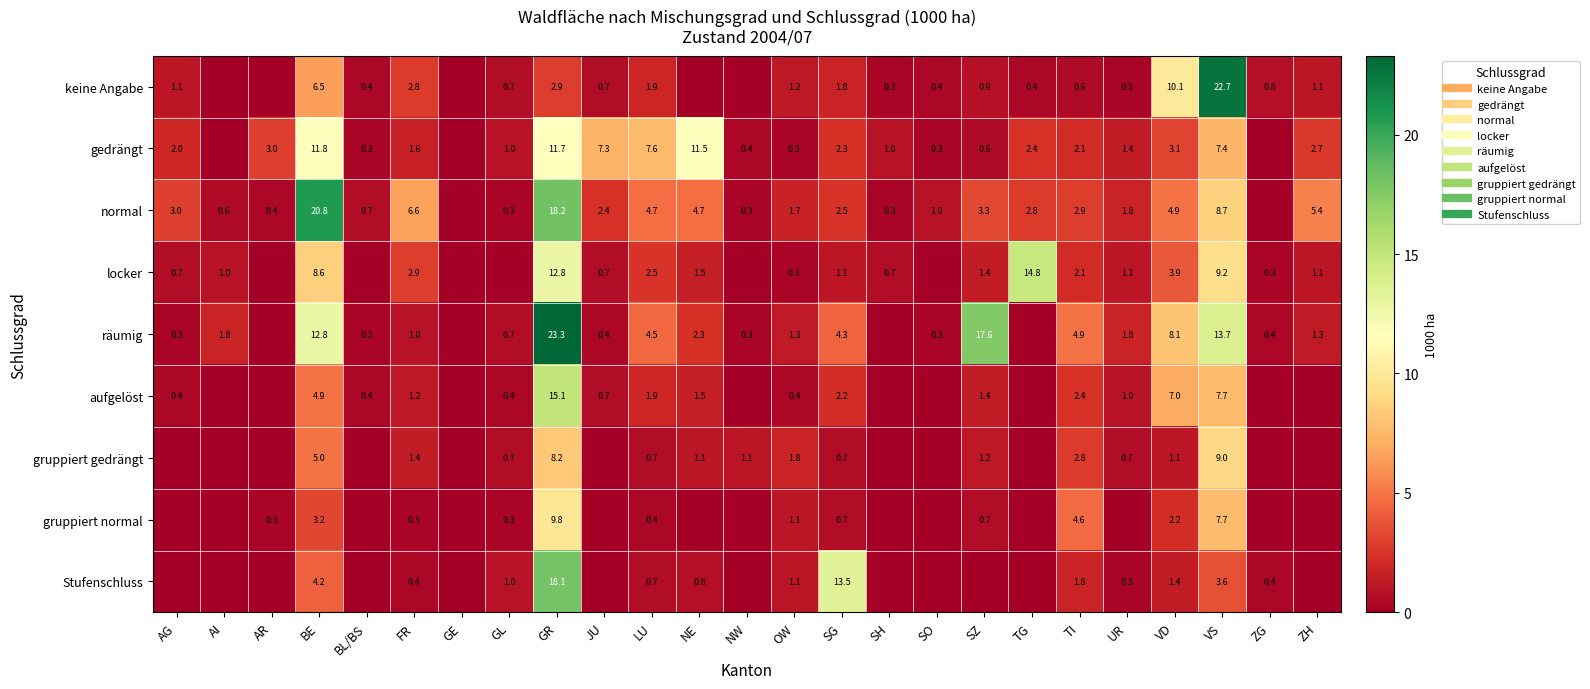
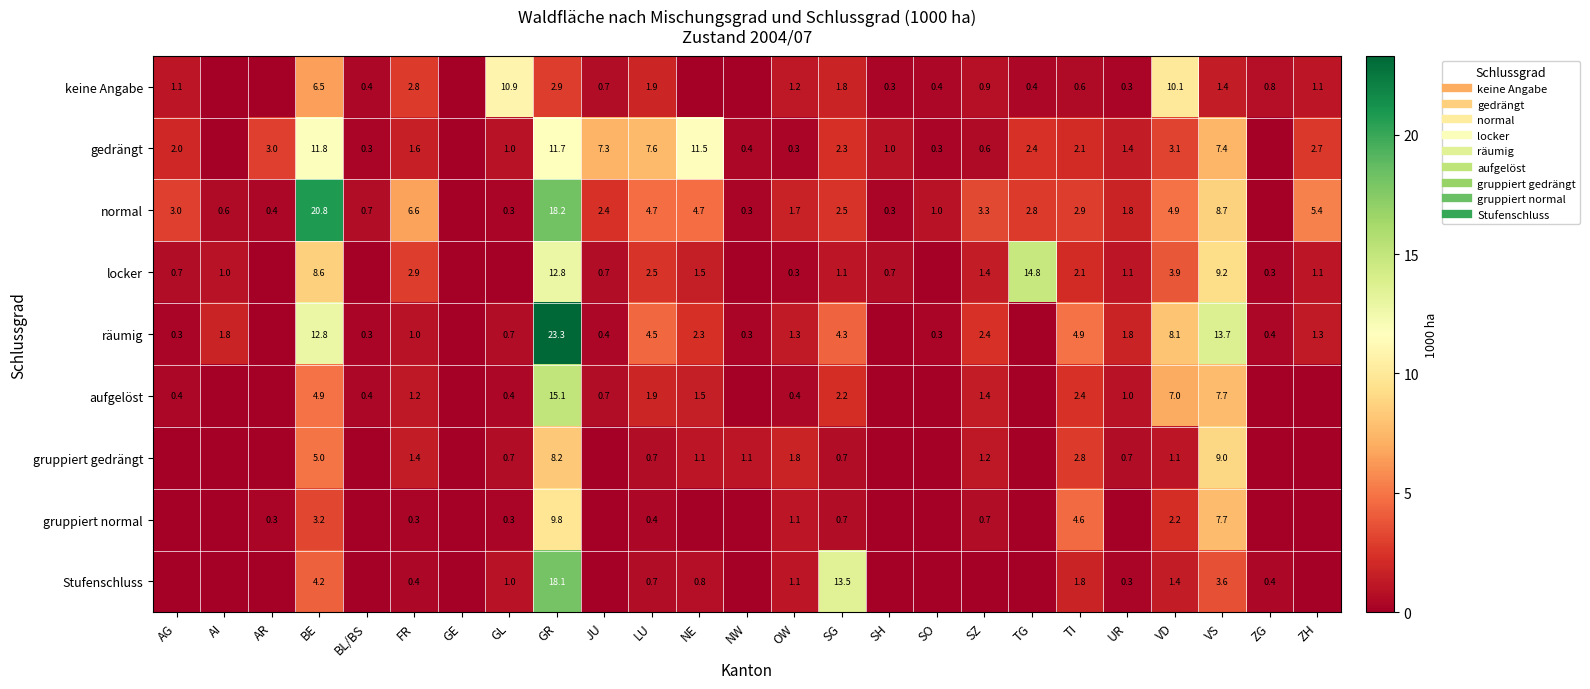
keine Angabe, GL: 0.7 -> 10.9
keine Angabe, VS: 22.7 -> 1.4
räumig, SZ: 17.6 -> 2.4
